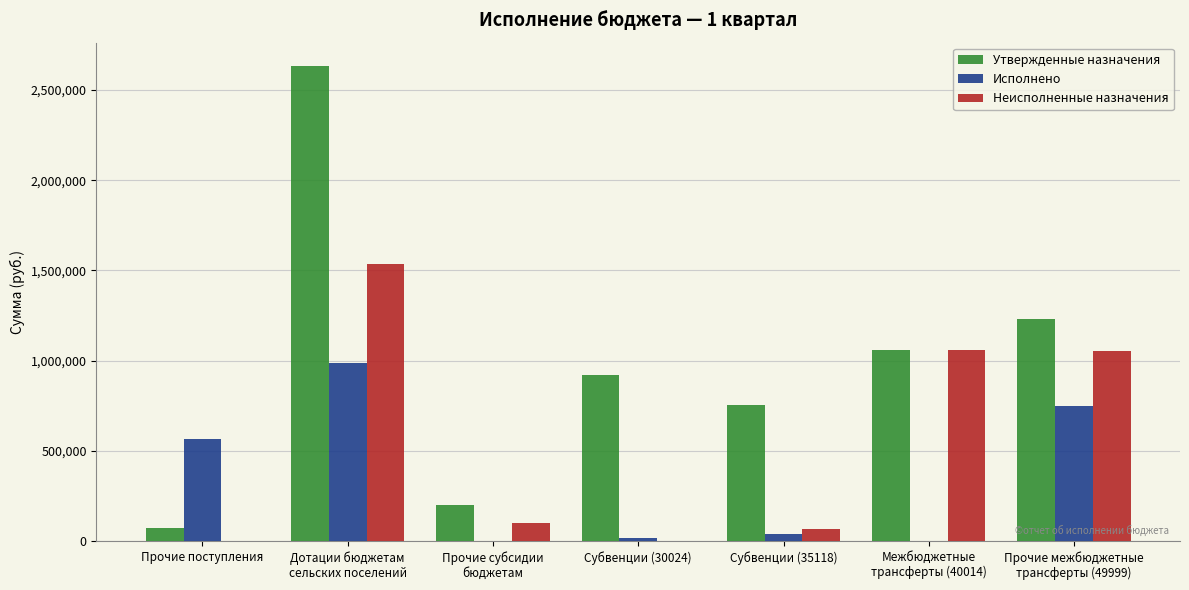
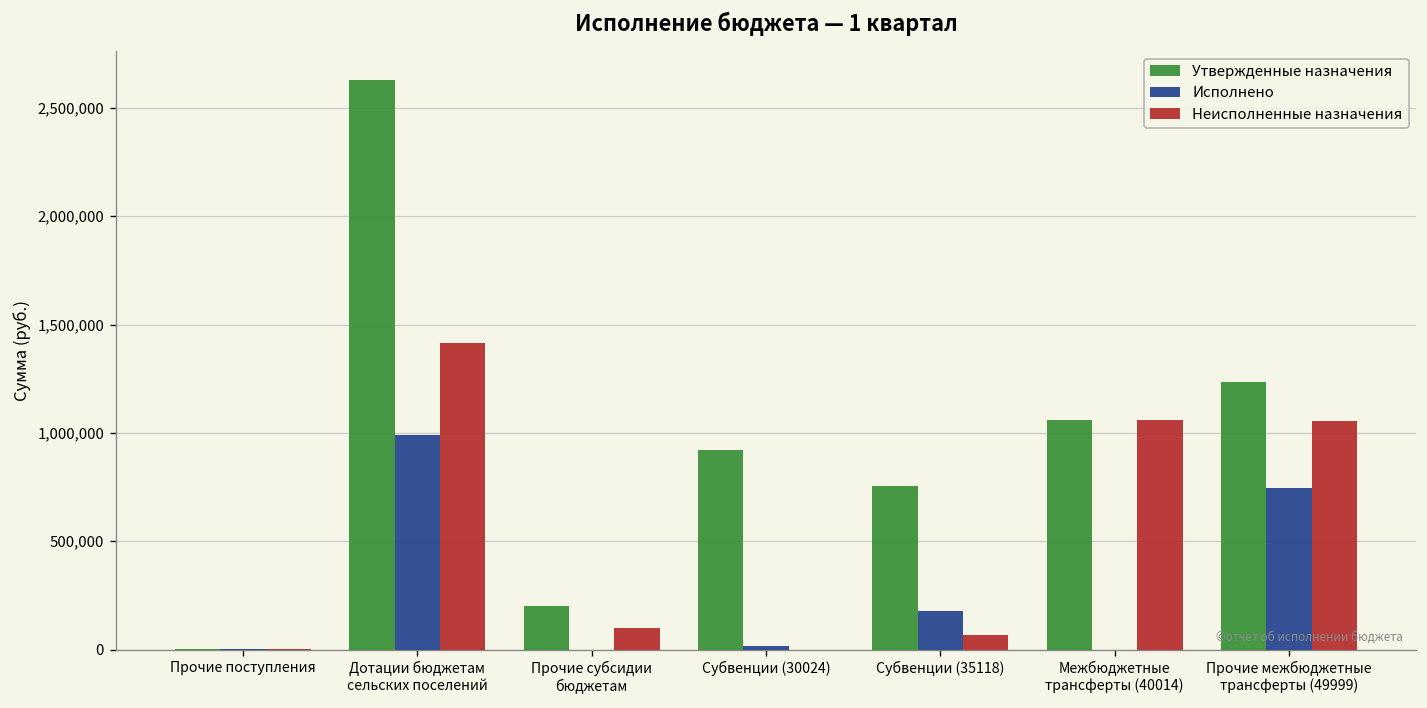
Утвержденные назначения, Прочие поступления: 70,000 -> 0
Исполнено, Прочие поступления: 570,000 -> 0
Неисполненные назначения, Дотации бюджетам сельских поселений: 1,530,000 -> 1,410,000
Исполнено, Субвенции (35118): 40,000 -> 180,000
